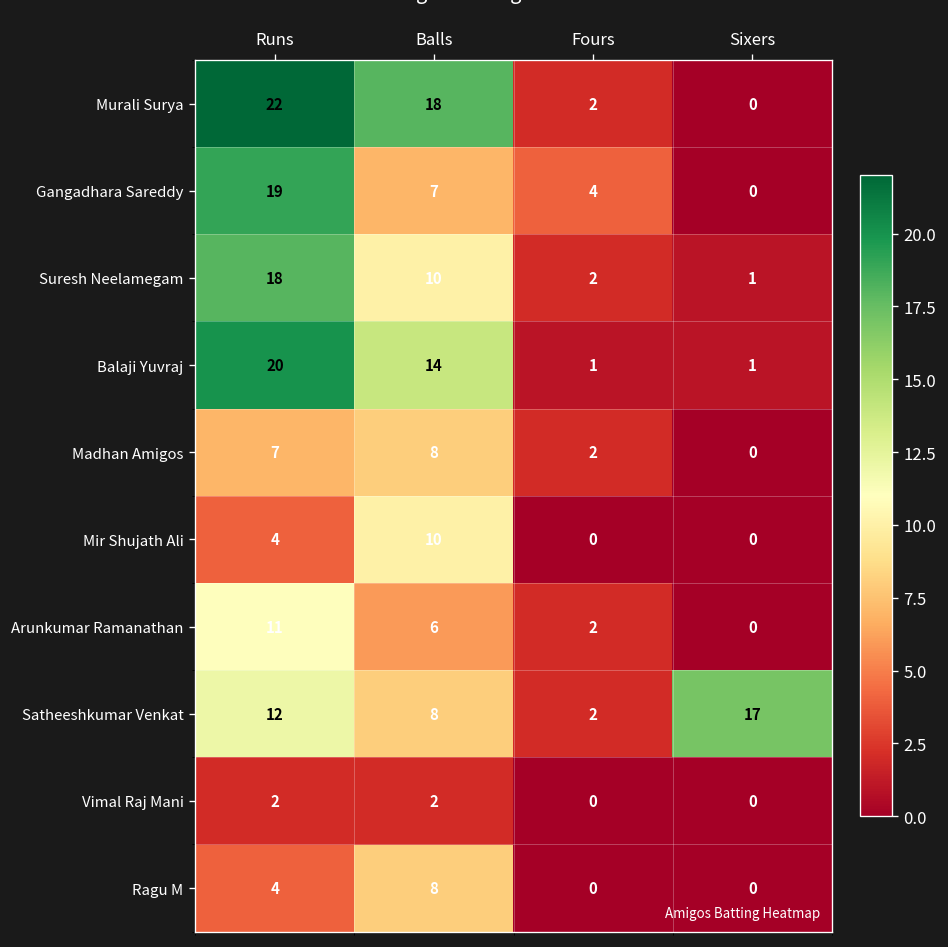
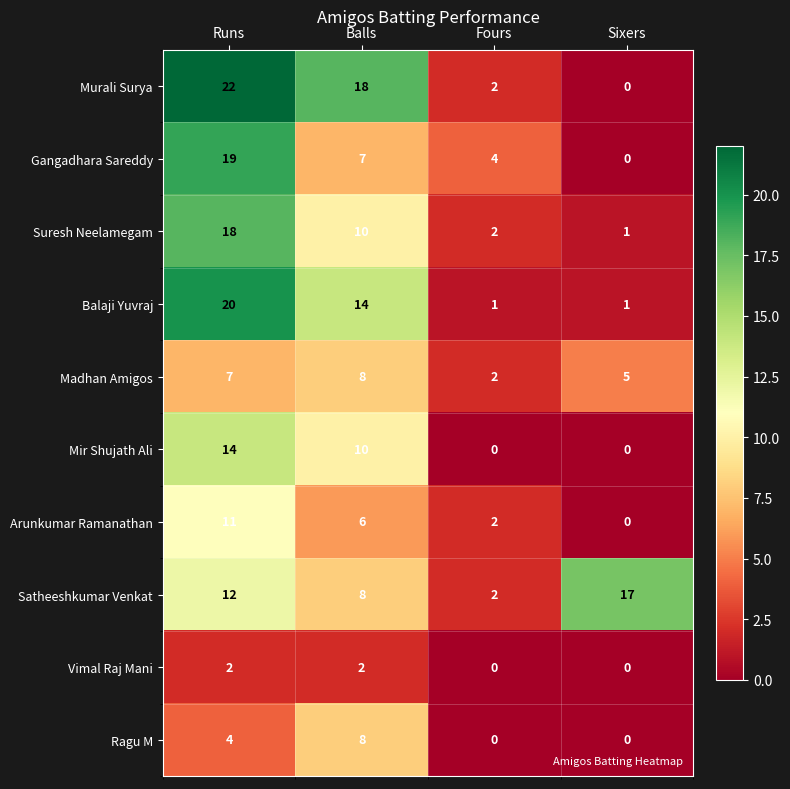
Madhan Amigos, Sixers: 0 -> 5
Mir Shujath Ali, Runs: 4 -> 14
